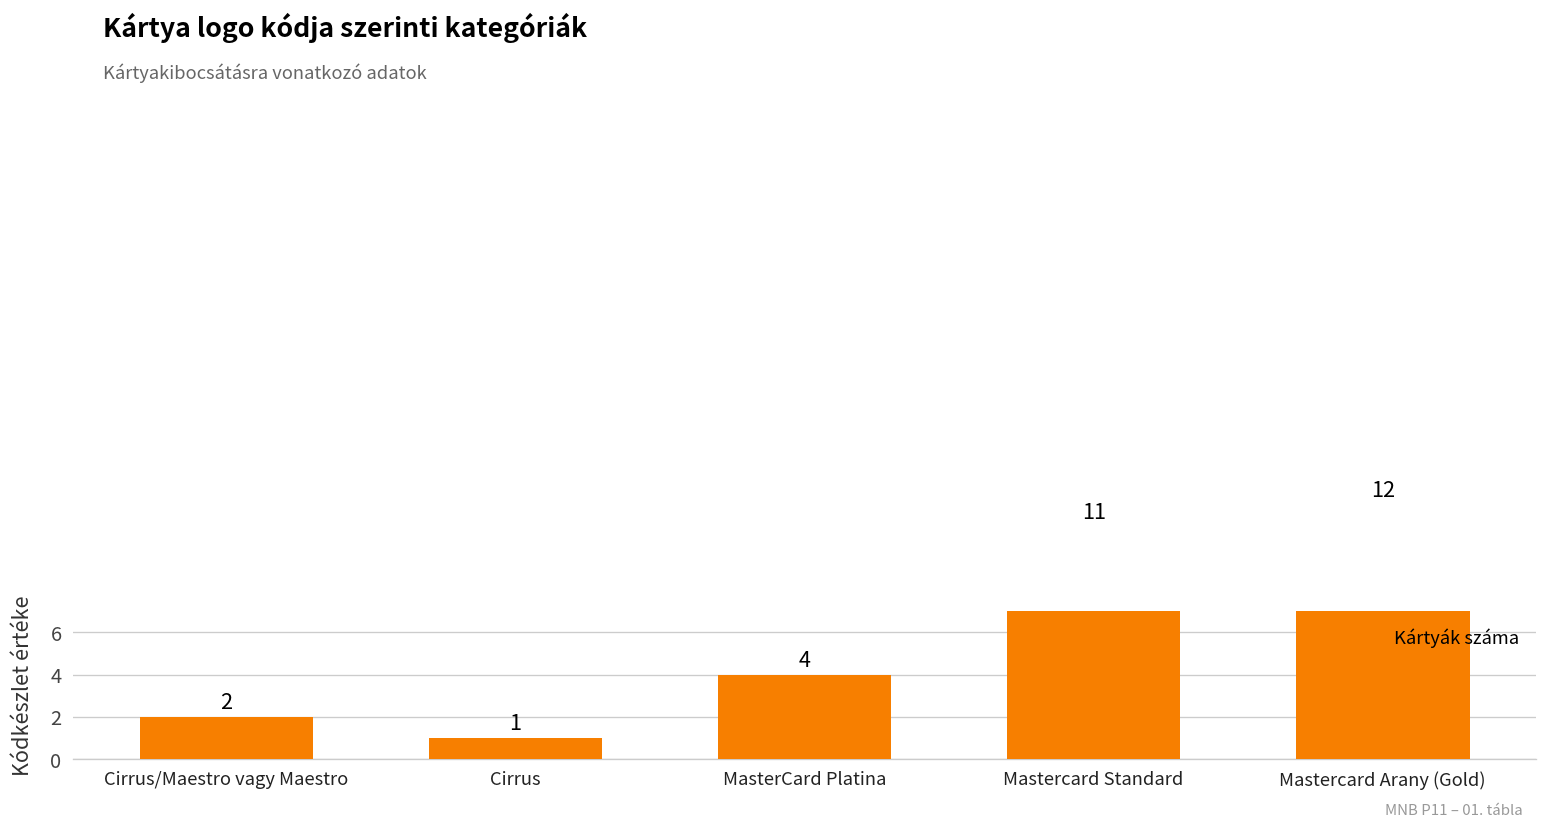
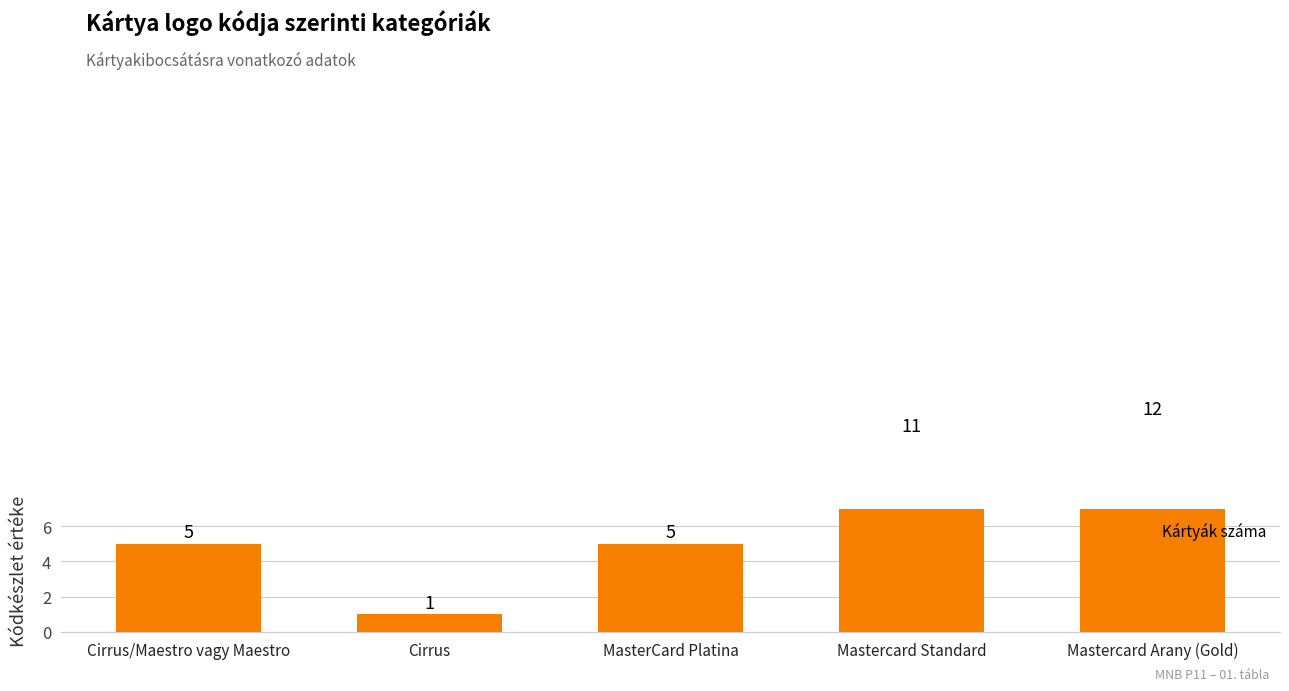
Cirrus/Maestro vagy Maestro: 2 -> 5
MasterCard Platina: 4 -> 5
